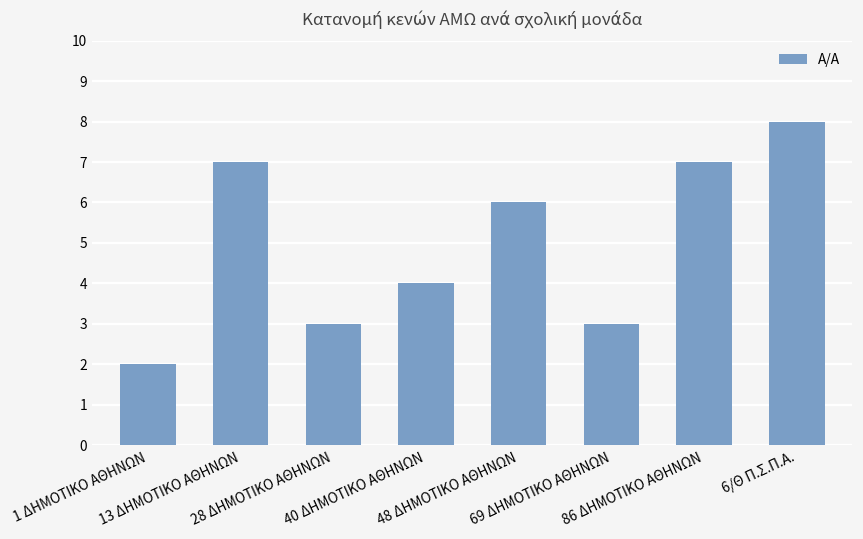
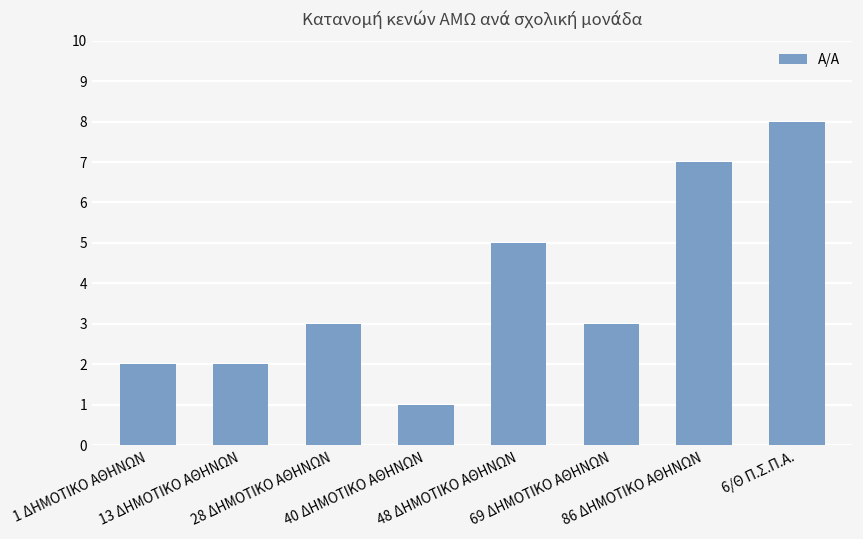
13 ΔΗΜΟΤΙΚΟ ΑΘΗΝΩΝ: 7 -> 2
40 ΔΗΜΟΤΙΚΟ ΑΘΗΝΩΝ: 4 -> 1
48 ΔΗΜΟΤΙΚΟ ΑΘΗΝΩΝ: 6 -> 5
